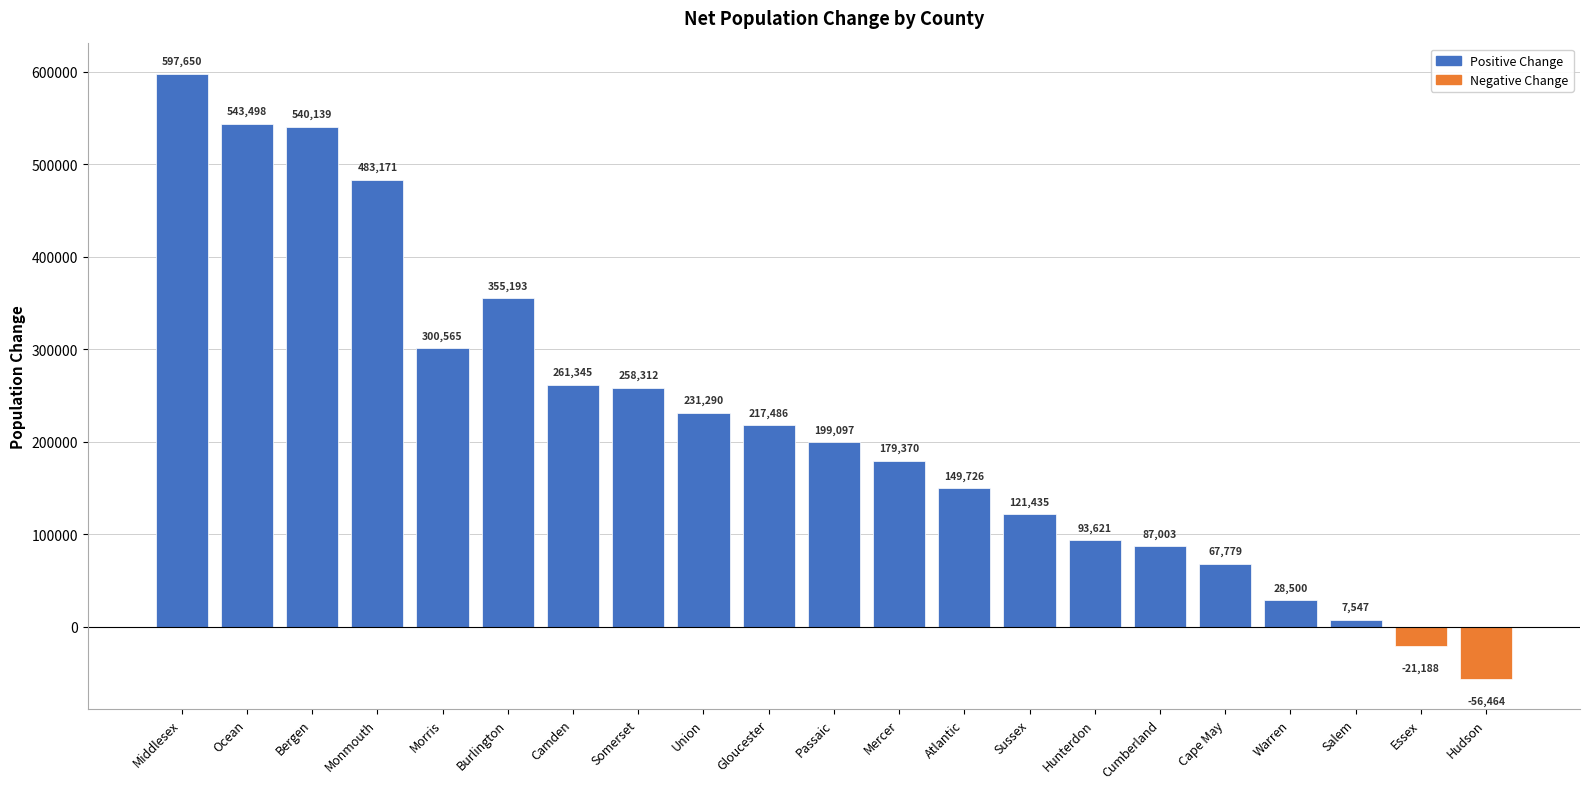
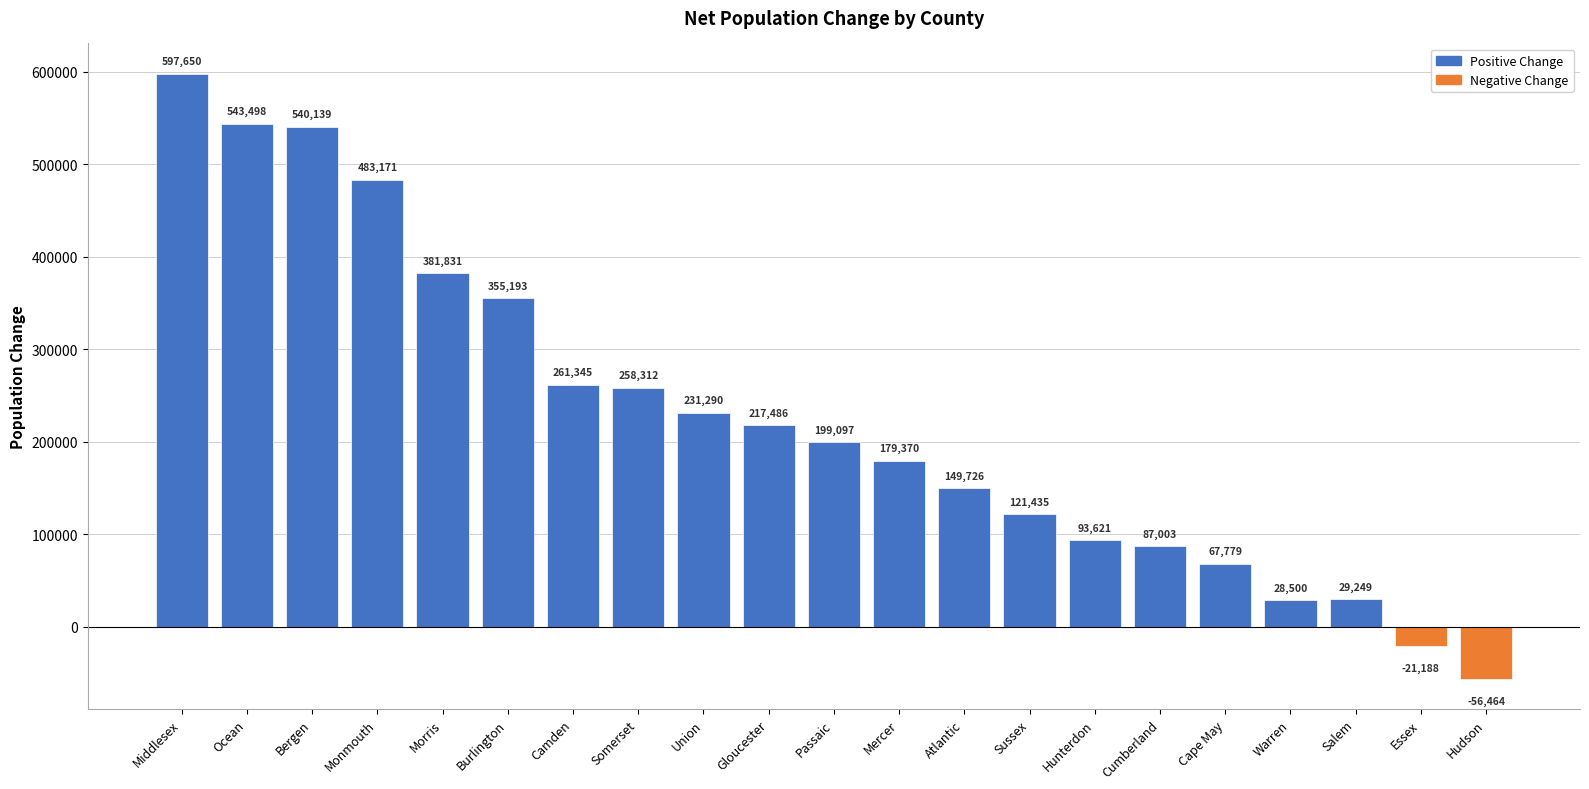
Morris: 300,565 -> 381,831
Salem: 7,547 -> 29,249
